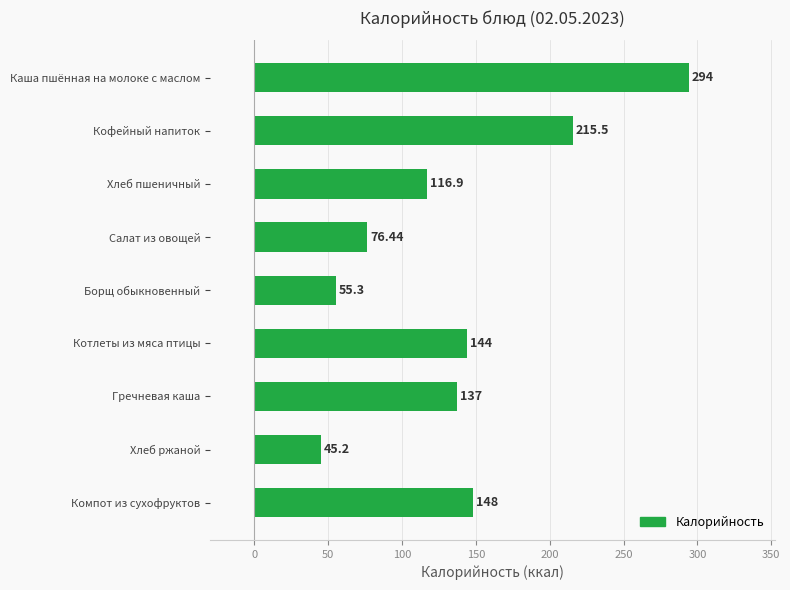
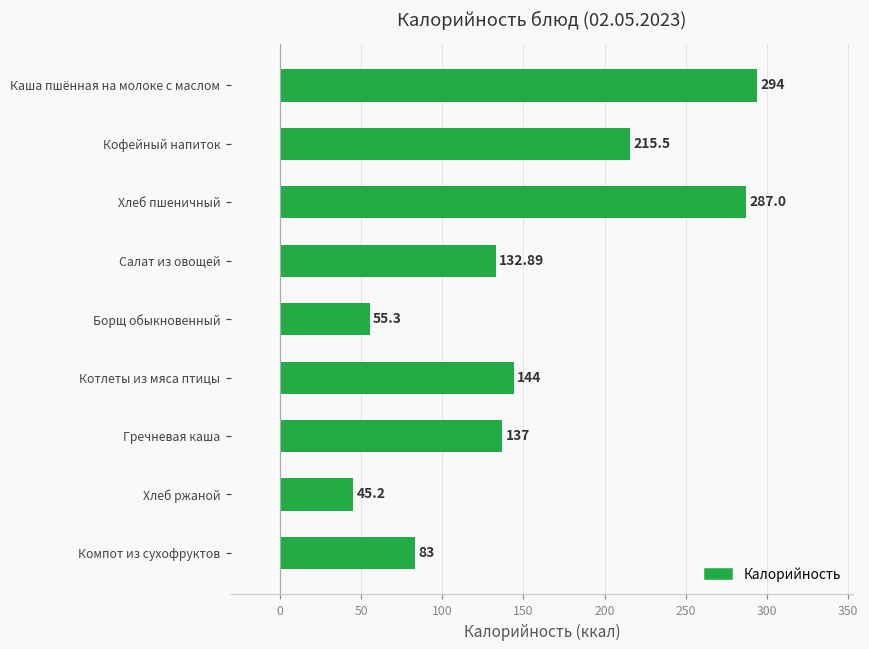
Хлеб пшеничный: 116.9 -> 287.0
Салат из овощей: 76.44 -> 132.89
Компот из сухофруктов: 148 -> 83
